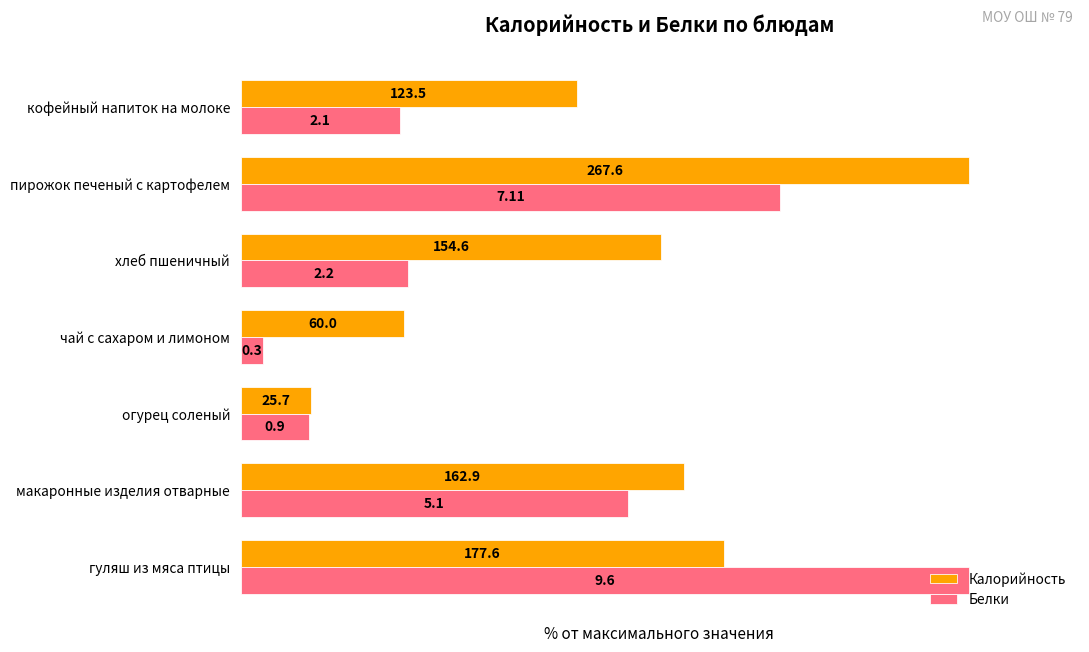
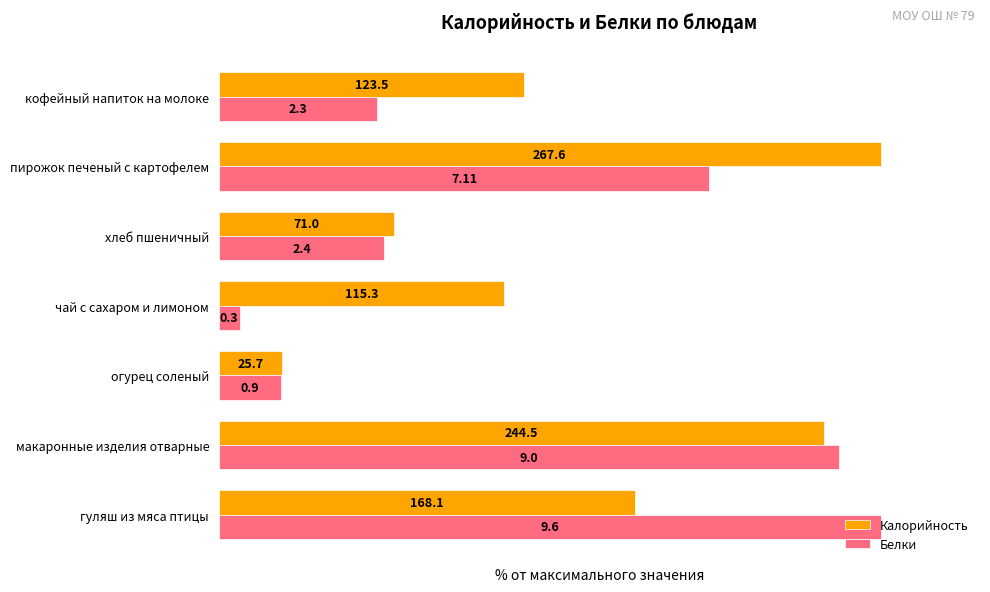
Белки, кофейный напиток на молоке: 2.1 -> 2.3
Калорийность, хлеб пшеничный: 154.6 -> 71.0
Белки, хлеб пшеничный: 2.2 -> 2.4
Калорийность, чай с сахаром и лимоном: 60.0 -> 115.3
Калорийность, макаронные изделия отварные: 162.9 -> 244.5
Белки, макаронные изделия отварные: 5.1 -> 9.0
Калорийность, гуляш из мяса птицы: 177.6 -> 168.1
